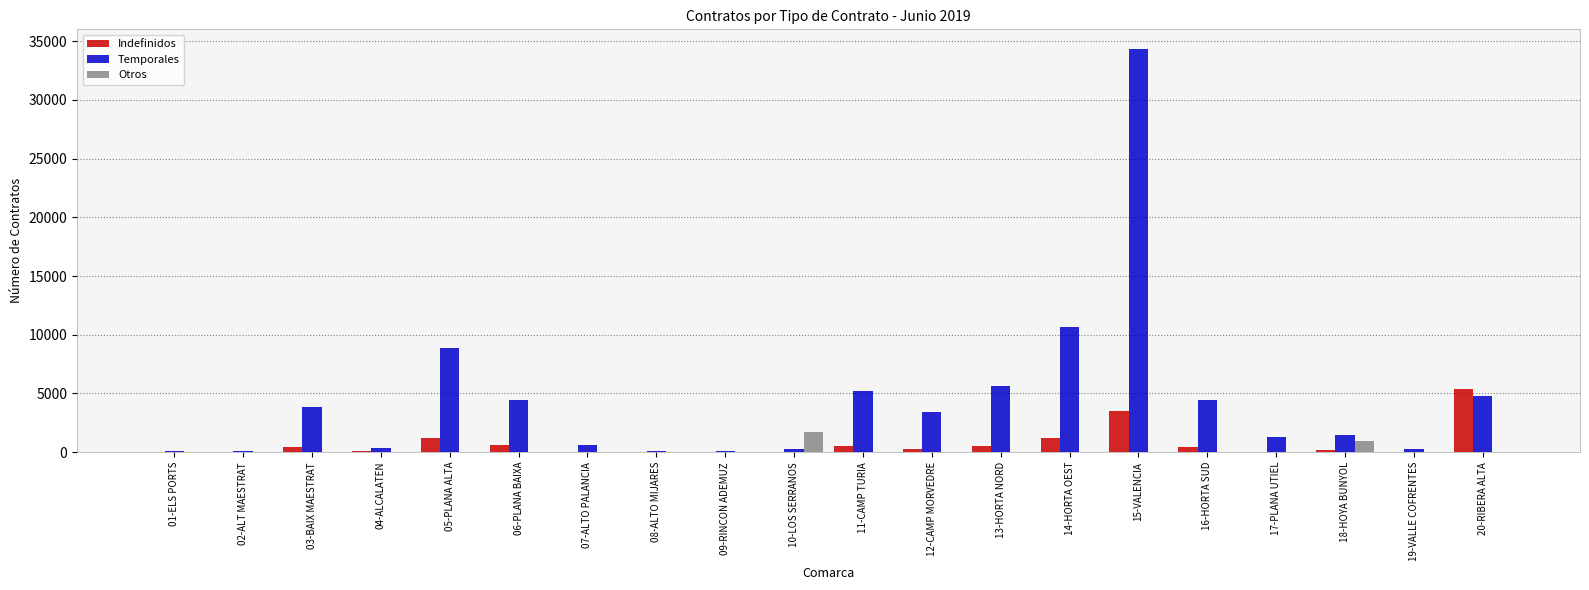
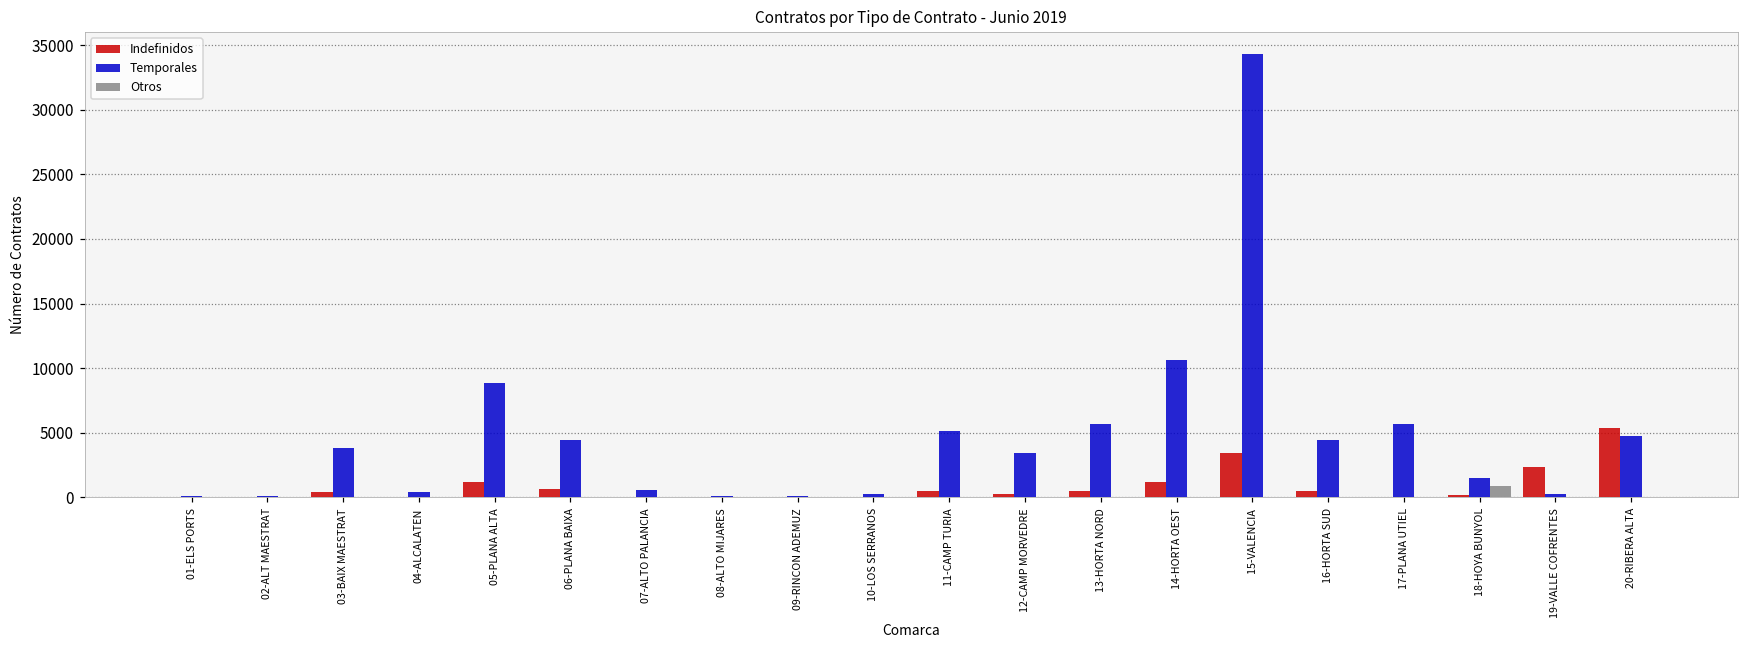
Otros, 10-LOS SERRANOS: 1700 -> 0
Temporales, 17-PLANA UTIEL: 1300 -> 5700
Indefinidos, 19-VALLE COFRENTES: 0 -> 2400
